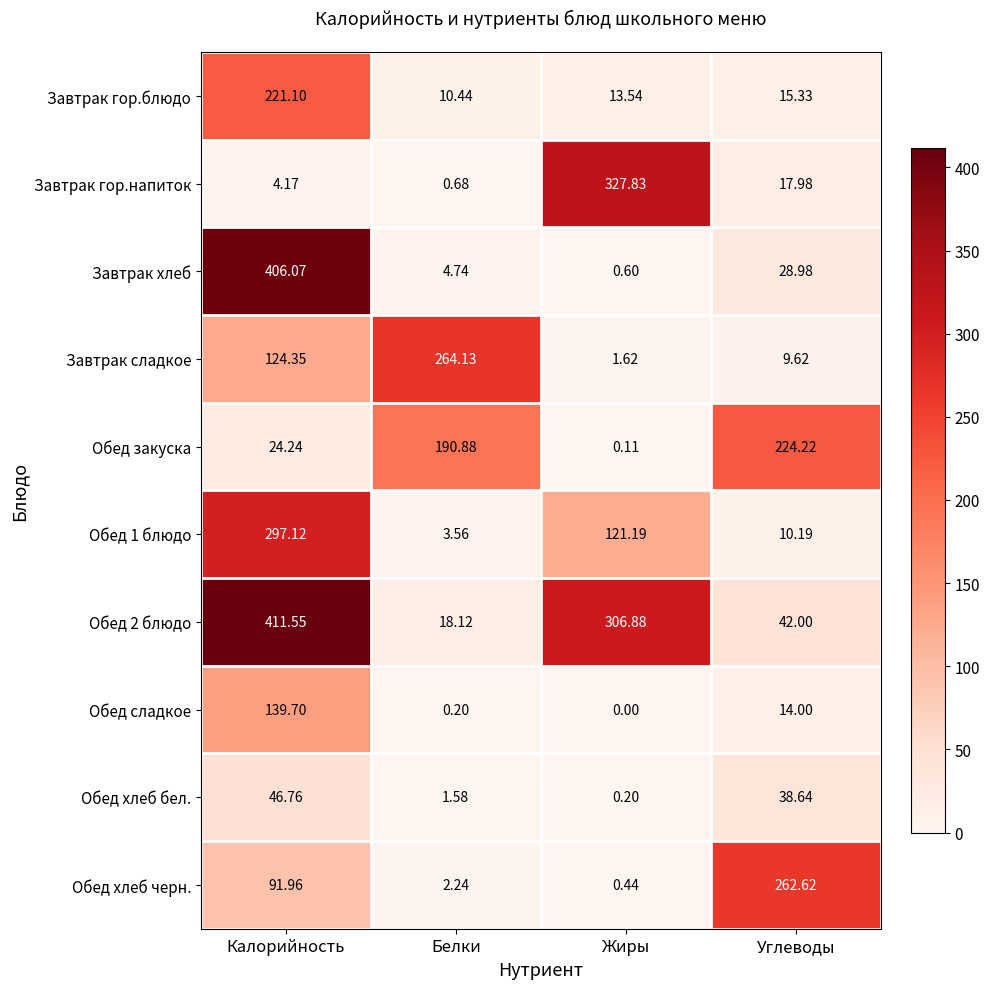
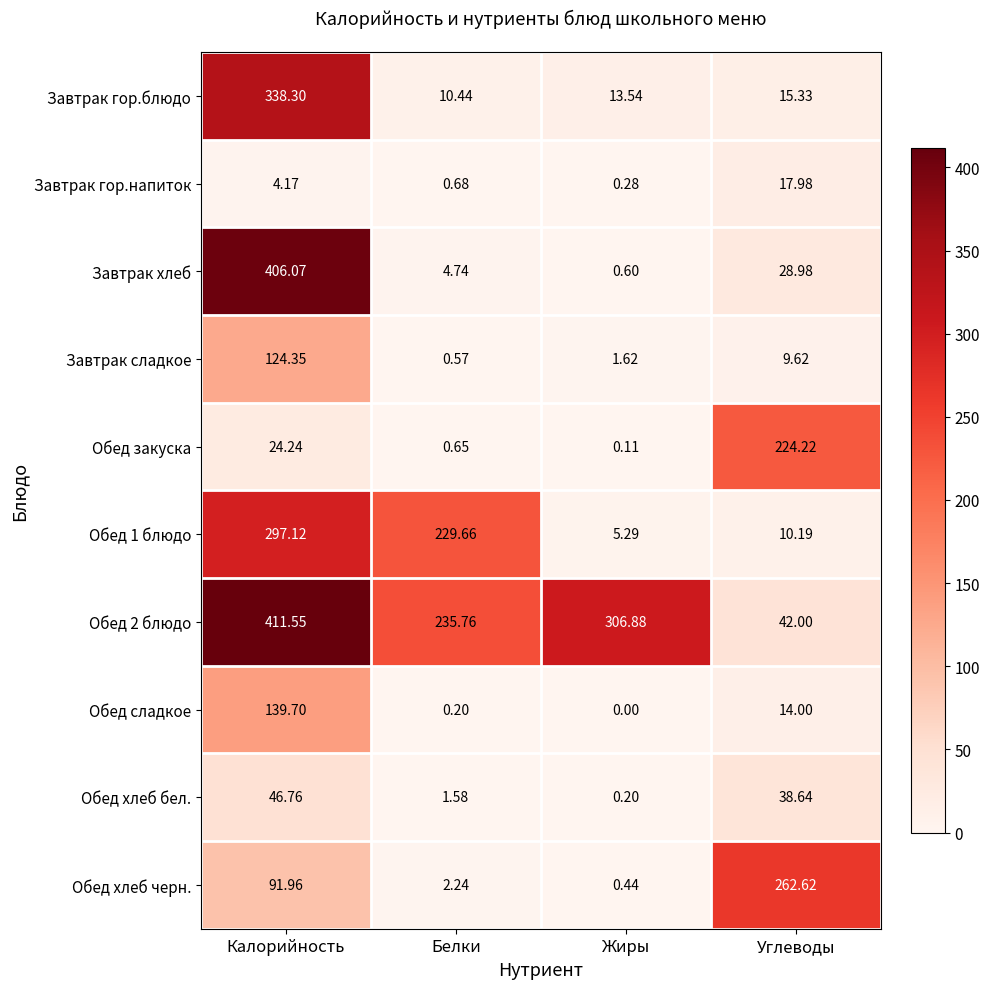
Завтрак гор.блюдо, Калорийность: 221.10 -> 338.30
Завтрак гор.напиток, Жиры: 327.83 -> 0.28
Завтрак сладкое, Белки: 264.13 -> 0.57
Обед закуска, Белки: 190.88 -> 0.65
Обед 1 блюдо, Белки: 3.56 -> 229.66
Обед 1 блюдо, Жиры: 121.19 -> 5.29
Обед 2 блюдо, Белки: 18.12 -> 235.76
